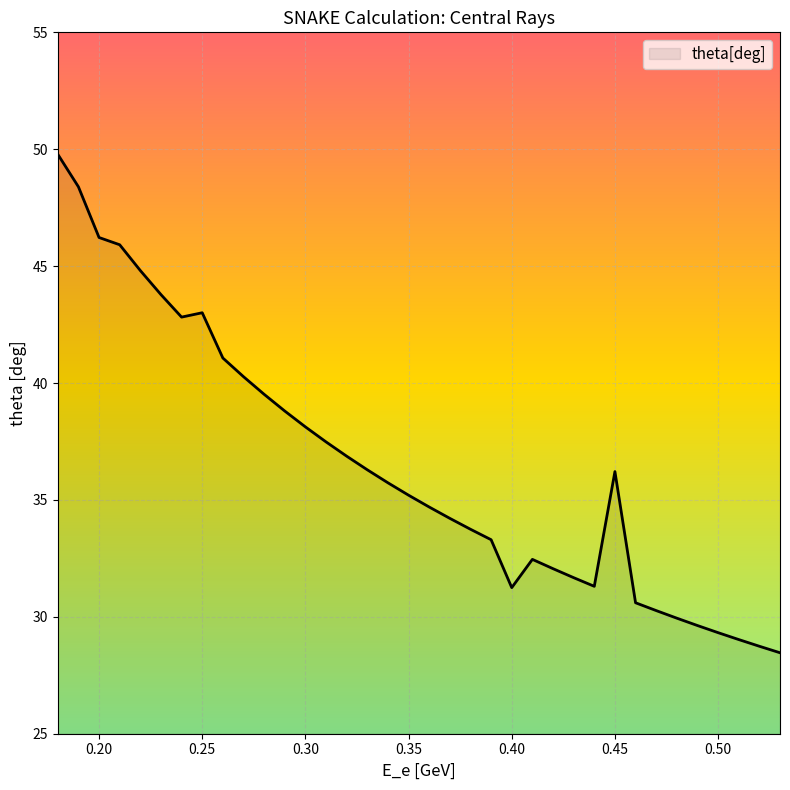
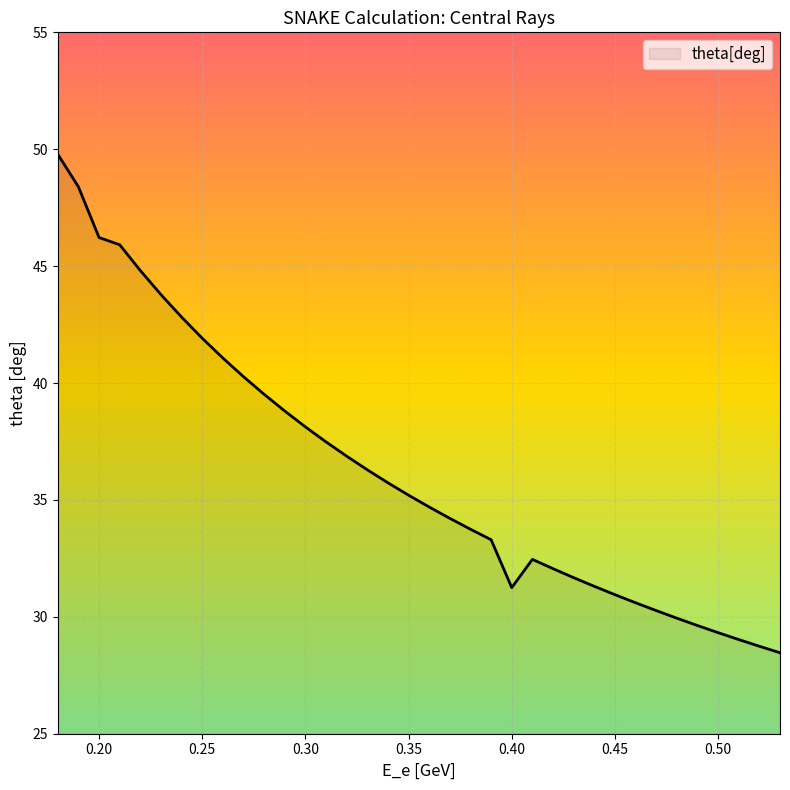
0.25: 43.0 -> 41.9
0.45: 36.2 -> 30.9
